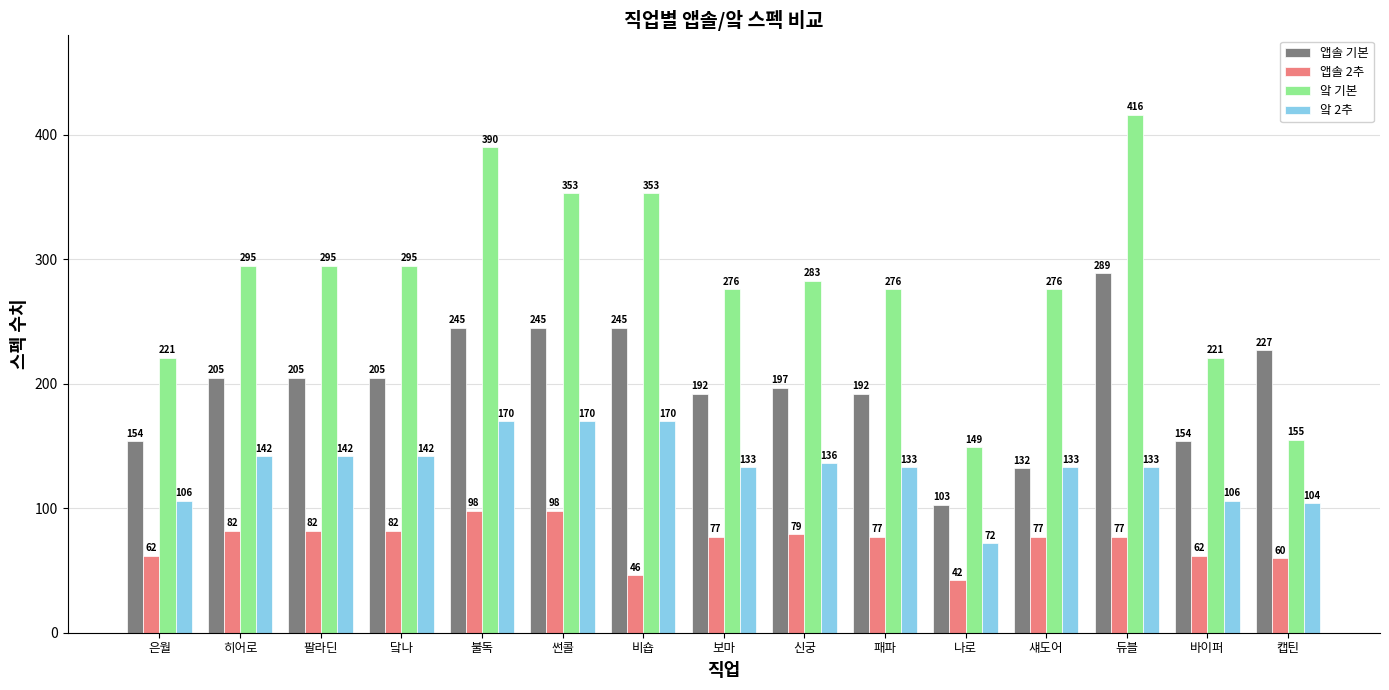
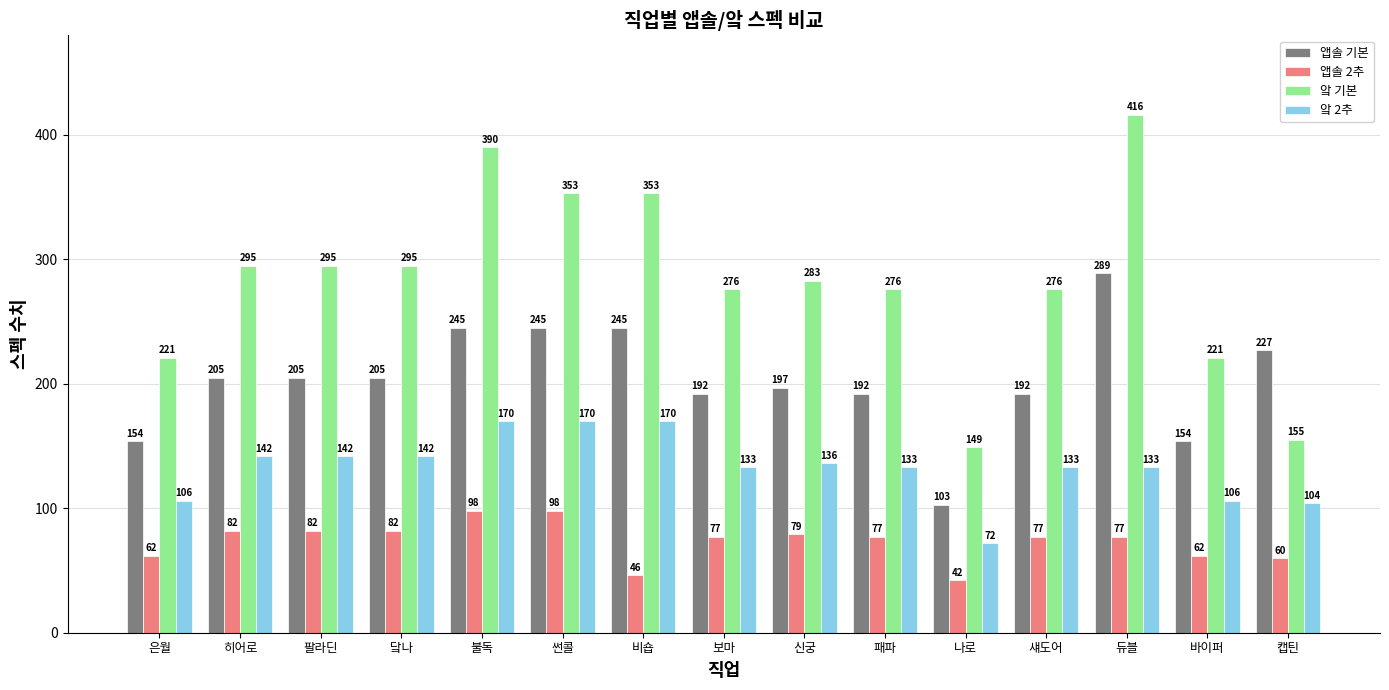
앱솔 기본, 섀도어: 132 -> 192
